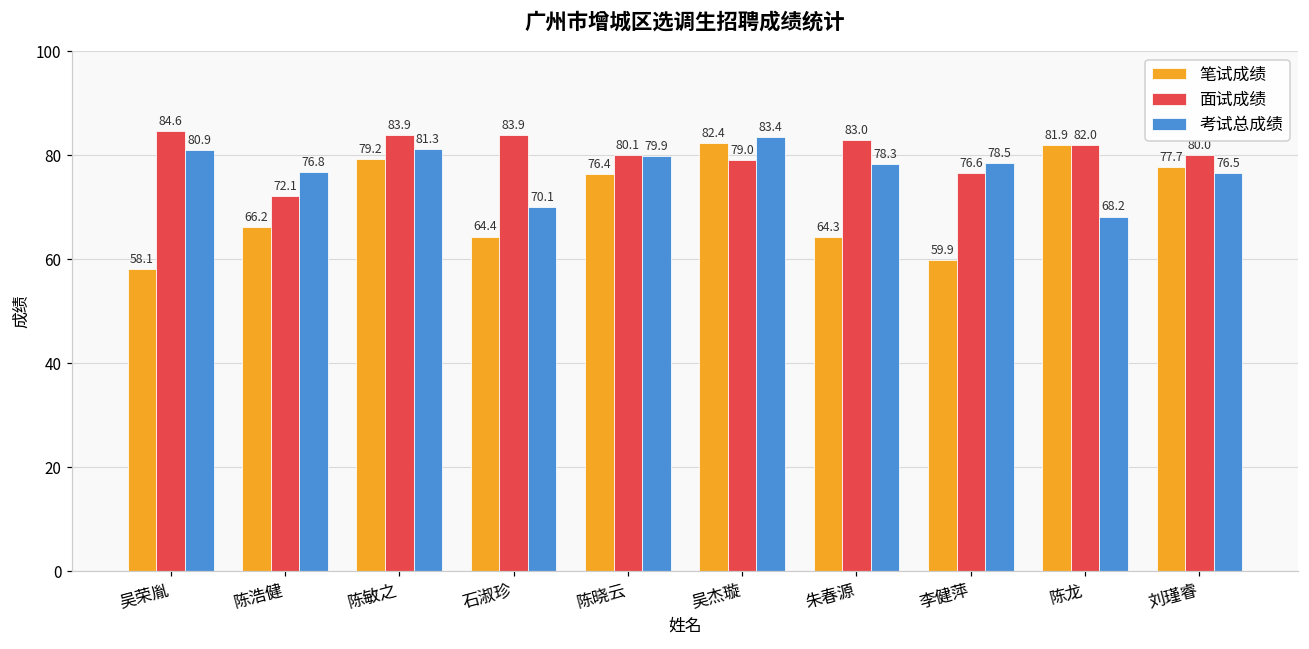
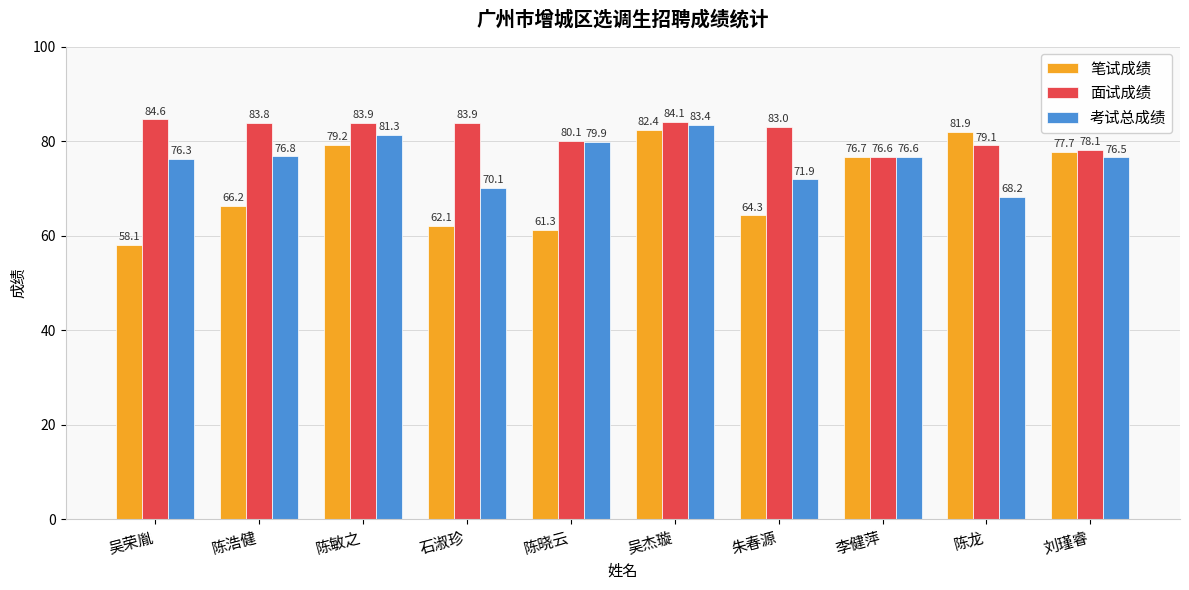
考试总成绩, 吴荣胤: 80.9 -> 76.3
面试成绩, 陈浩健: 72.1 -> 83.8
笔试成绩, 石淑珍: 64.4 -> 62.1
笔试成绩, 陈晓云: 76.4 -> 61.3
面试成绩, 吴杰璇: 79.0 -> 84.1
考试总成绩, 朱春源: 78.3 -> 71.9
笔试成绩, 李健萍: 59.9 -> 76.7
考试总成绩, 李健萍: 78.5 -> 76.6
面试成绩, 陈龙: 82.0 -> 79.1
面试成绩, 刘瑾睿: 80 -> 78
